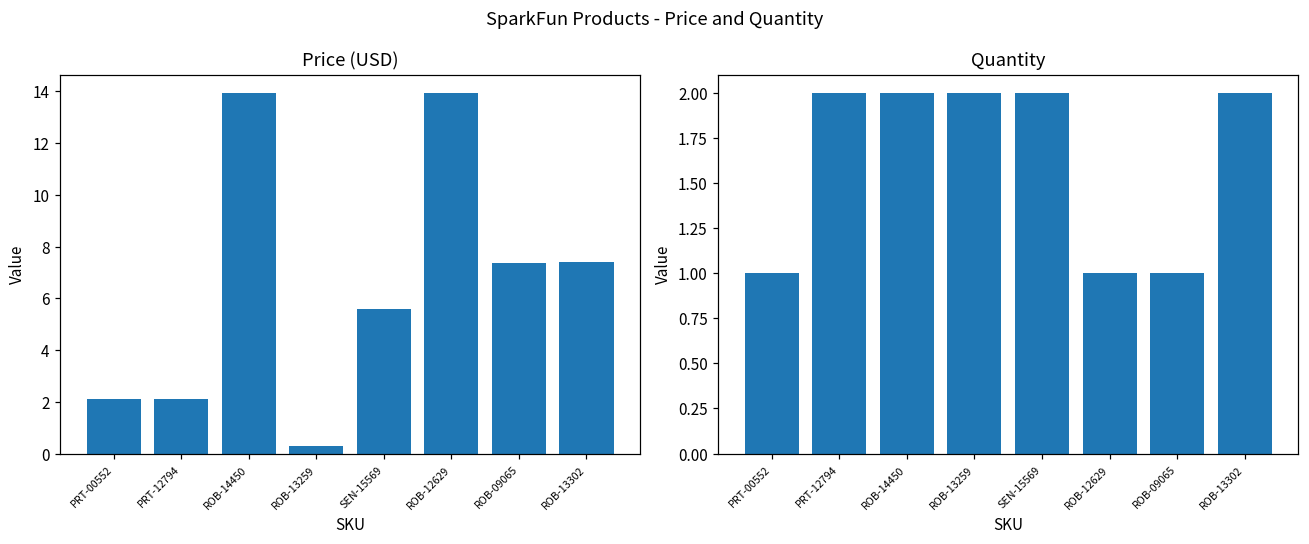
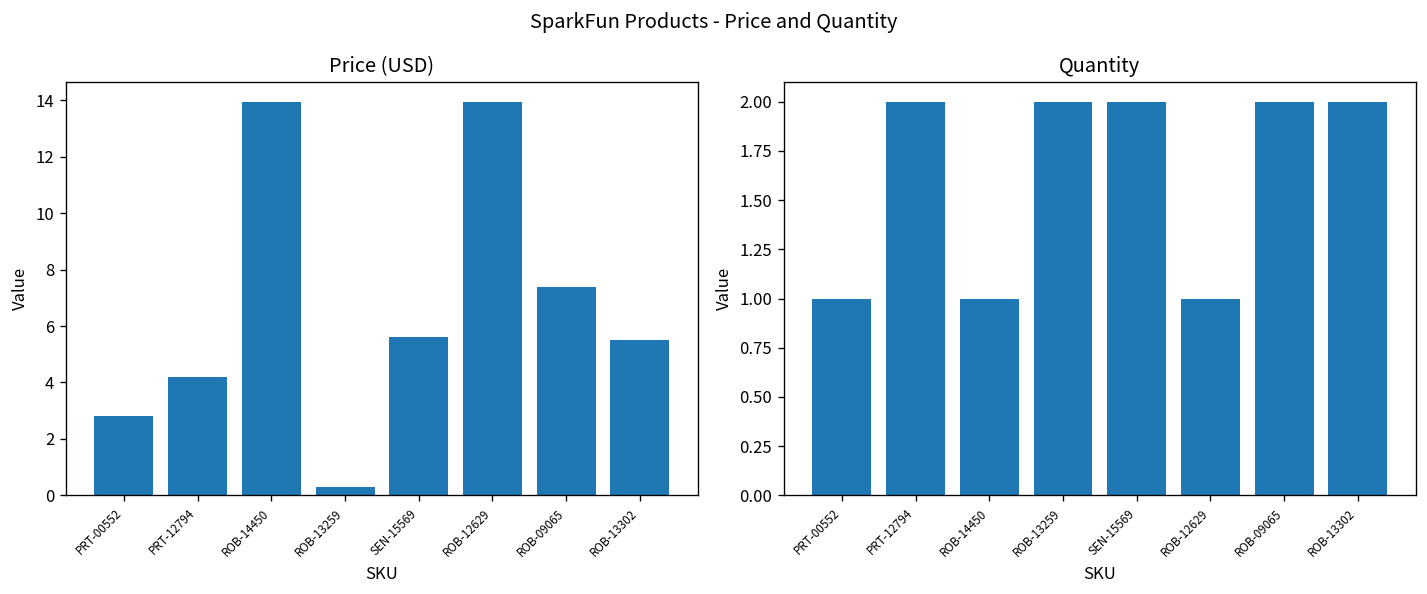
Price (USD), PRT-00552: 2.1 -> 2.8
Price (USD), PRT-12794: 2.1 -> 4.2
Price (USD), ROB-13302: 7.4 -> 5.5
Quantity, ROB-14450: 2 -> 1
Quantity, ROB-09065: 1 -> 2
